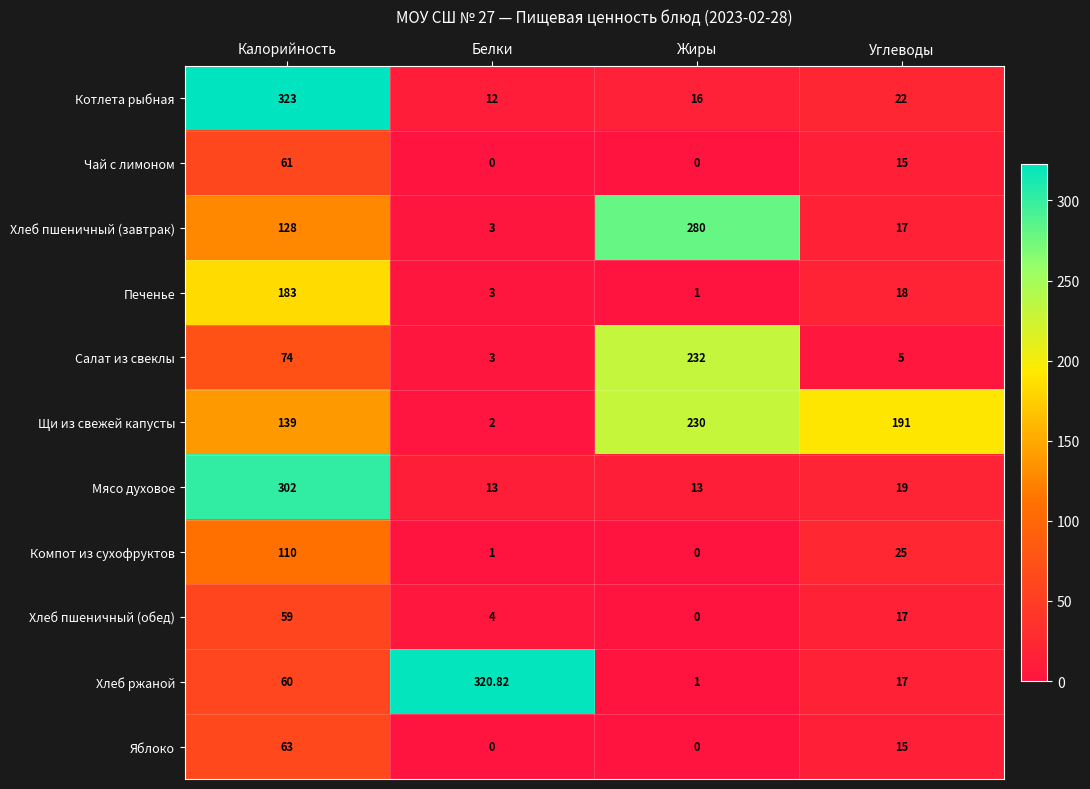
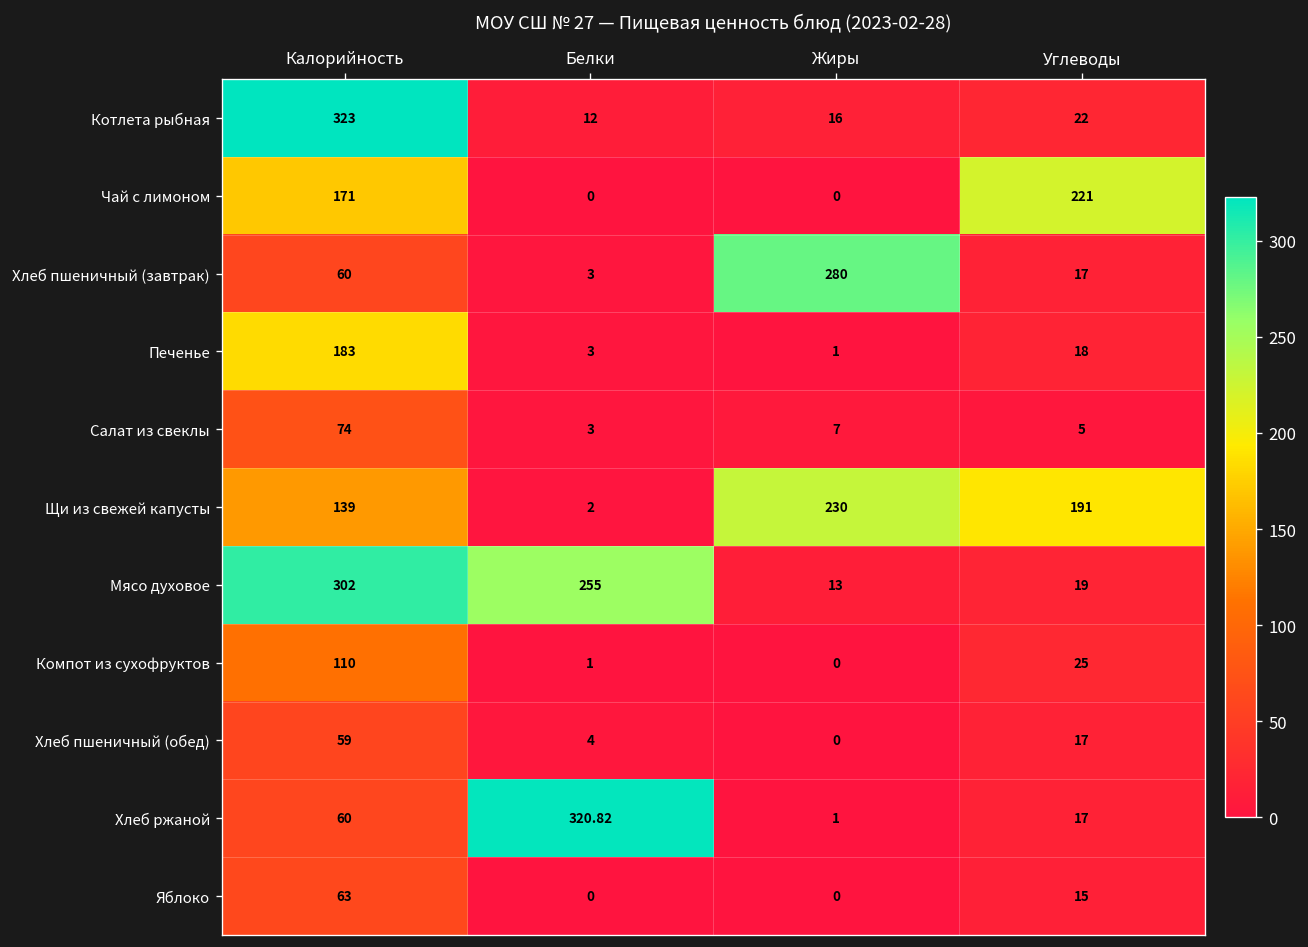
Чай с лимоном, Калорийность: 61 -> 171
Чай с лимоном, Углеводы: 15 -> 221
Хлеб пшеничный (завтрак), Калорийность: 128 -> 60
Салат из свеклы, Жиры: 232 -> 7
Мясо духовое, Белки: 13 -> 255
